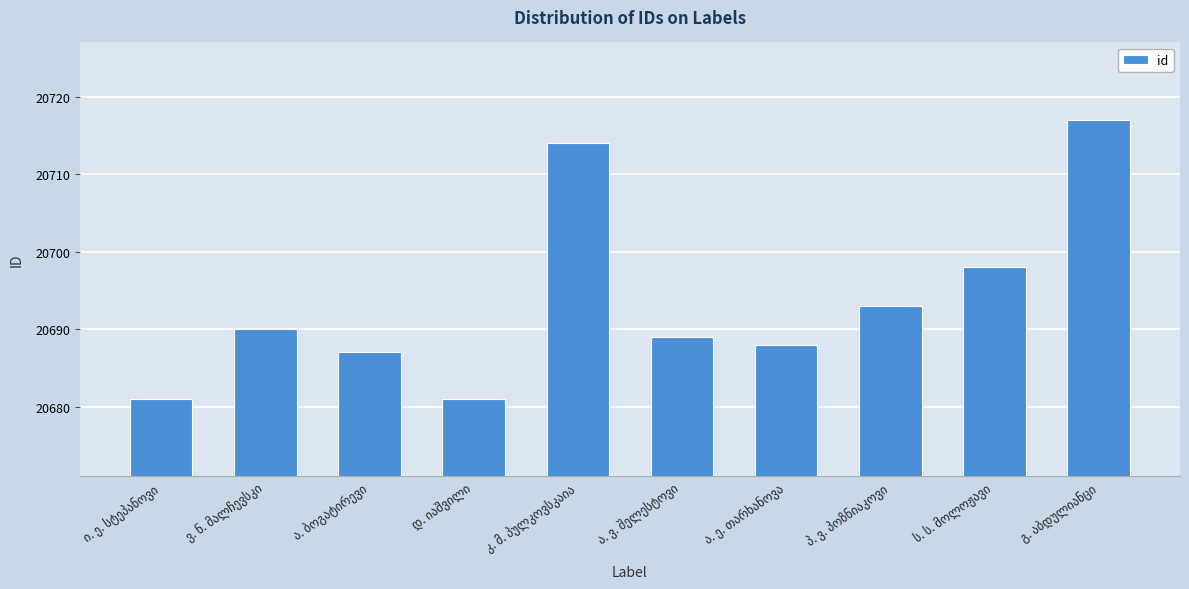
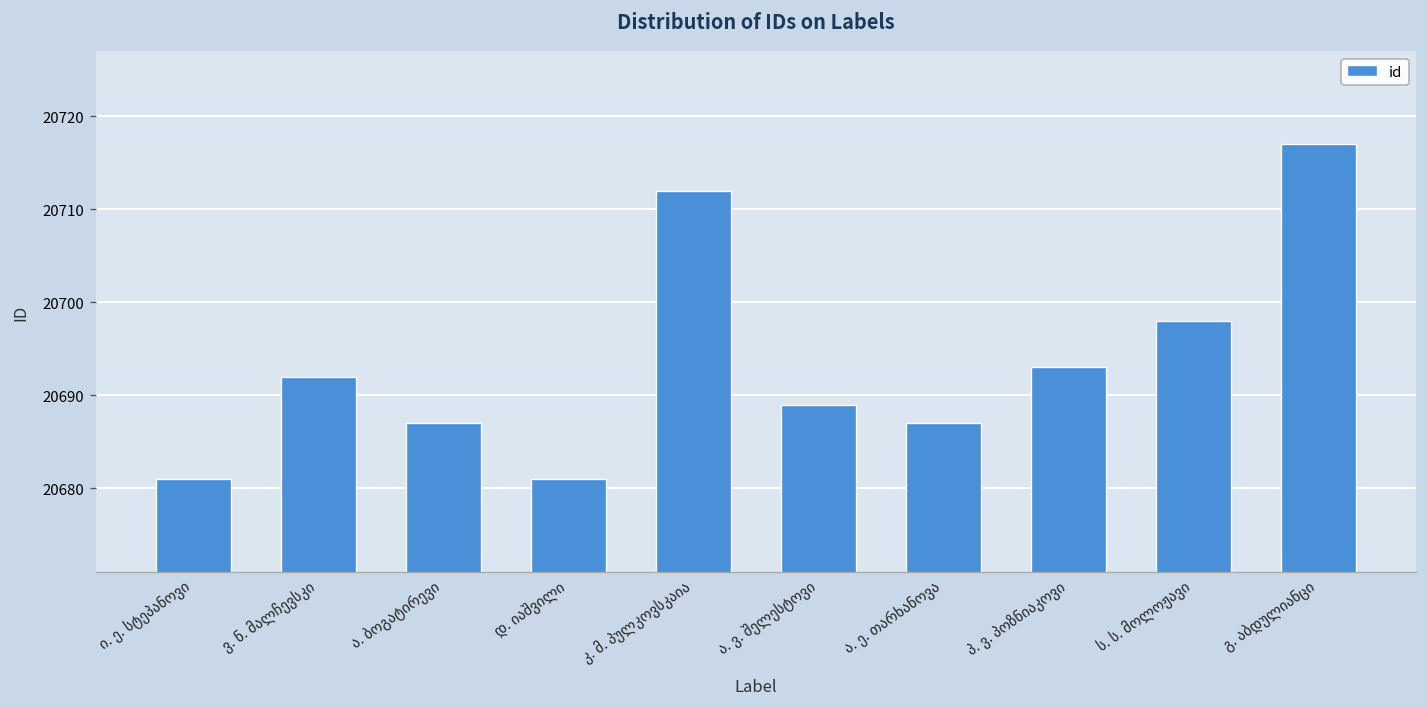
ვ. ნ. მალჩევსკი: 20690 -> 20692
კ. მ. პულკოვსკაია: 20714 -> 20712
ა. ე. თარხანოვა: 20688 -> 20687
